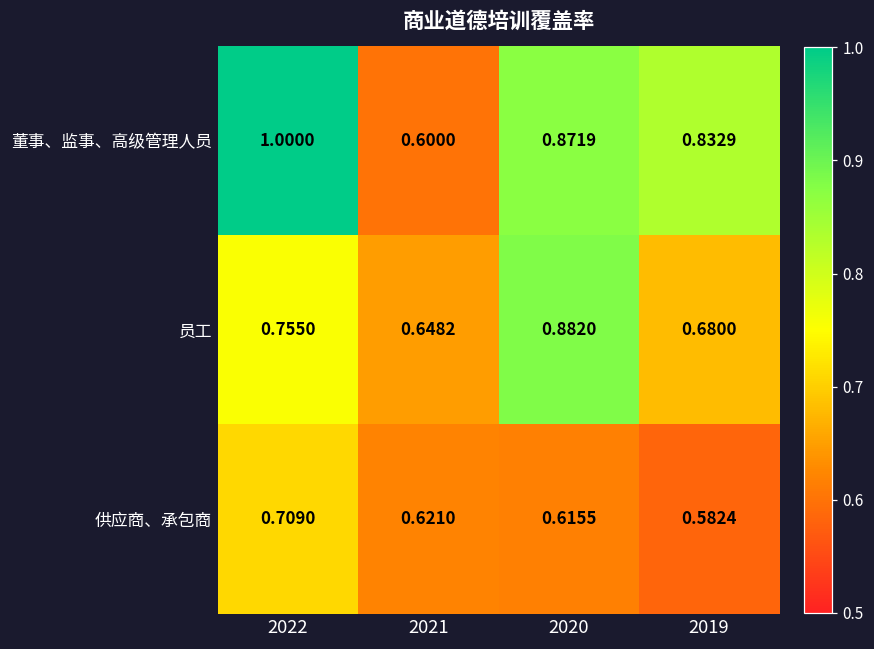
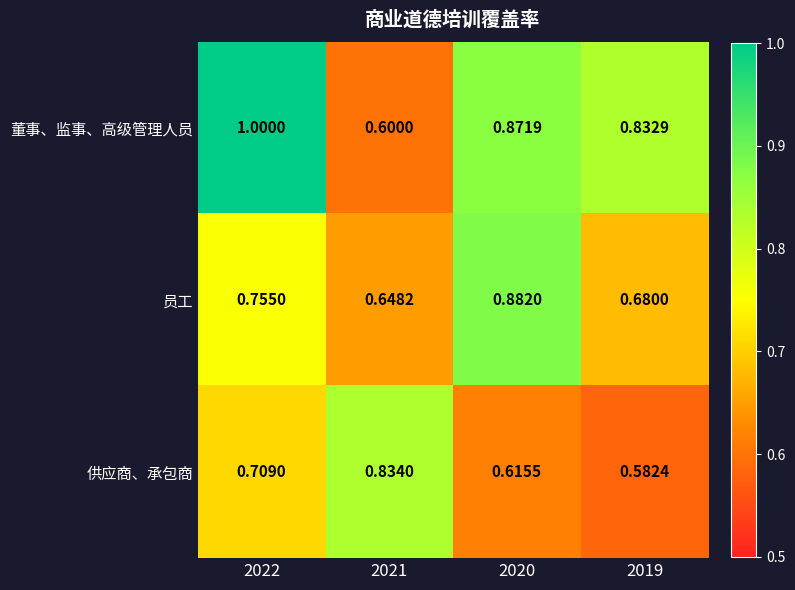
供应商、承包商, 2021: 0.6210 -> 0.8340
